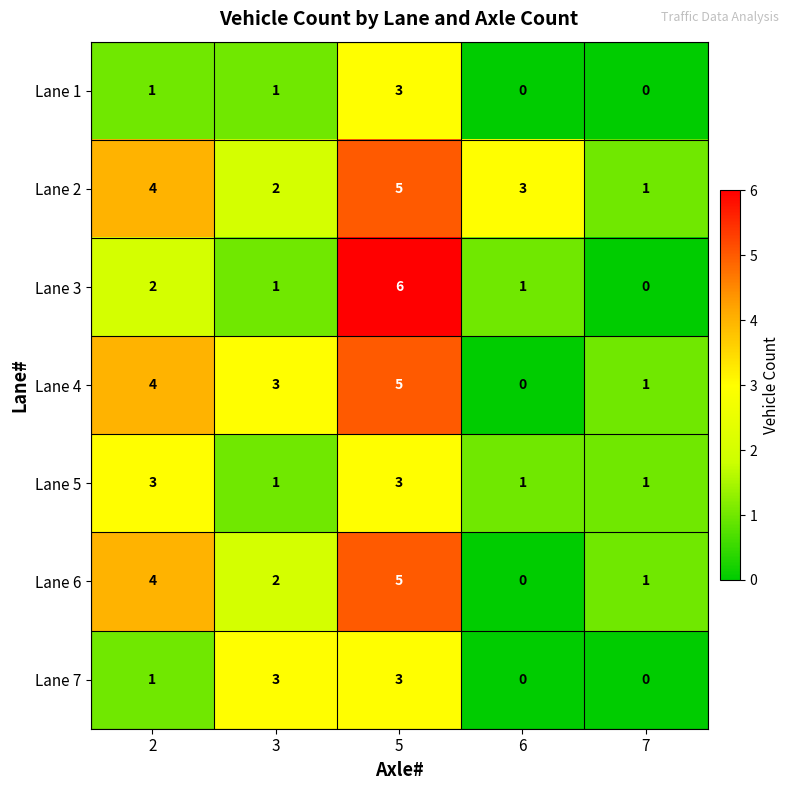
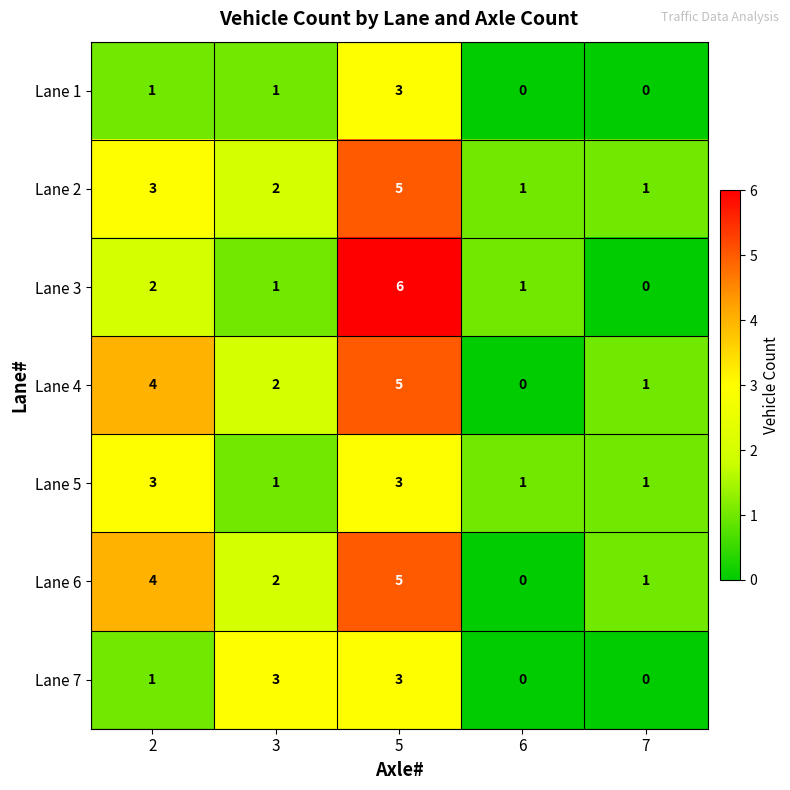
Lane 2, 2: 4 -> 3
Lane 2, 6: 3 -> 1
Lane 4, 3: 3 -> 2
